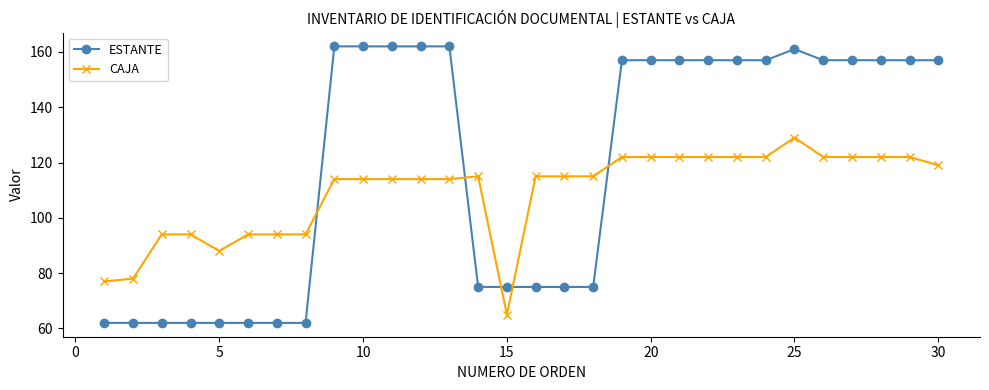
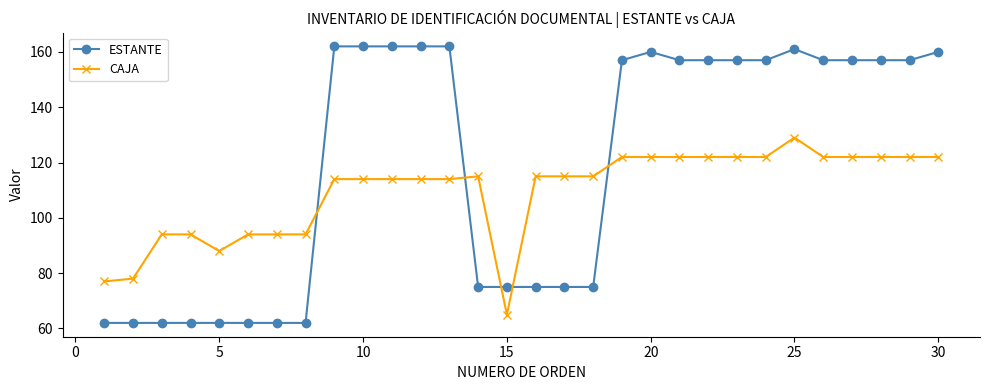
ESTANTE, 20: 157 -> 160
ESTANTE, 30: 157 -> 160
CAJA, 30: 119 -> 122
